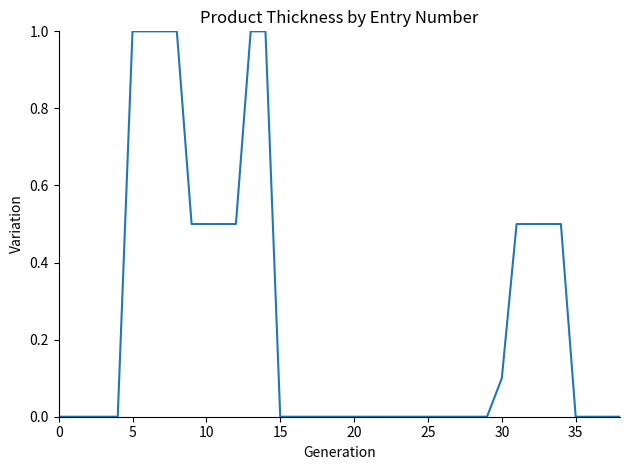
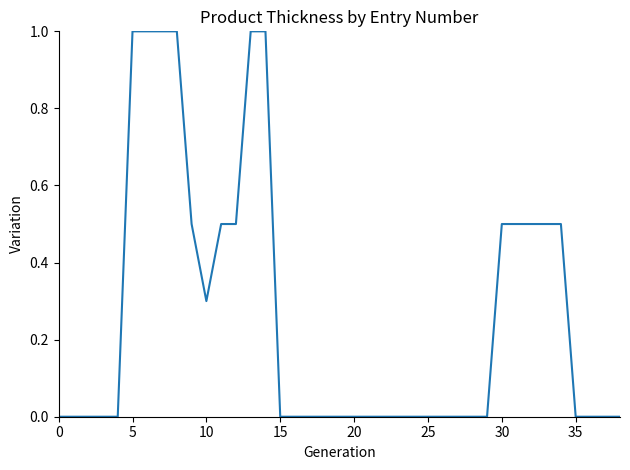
10: 0.50 -> 0.30
30: 0.10 -> 0.50
